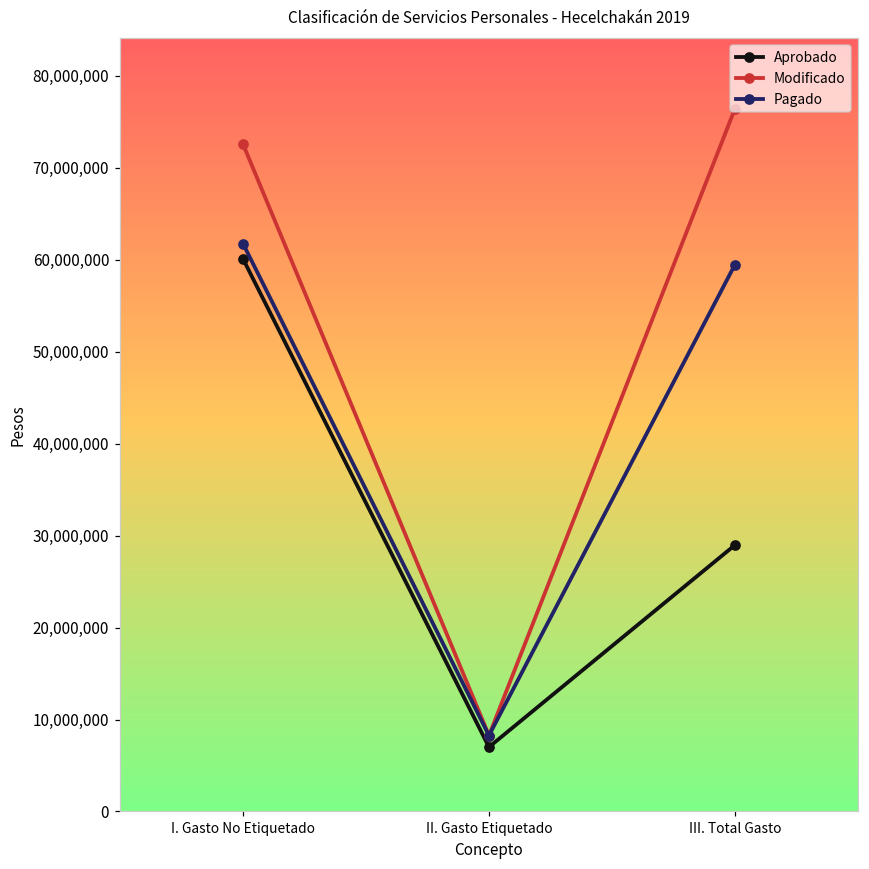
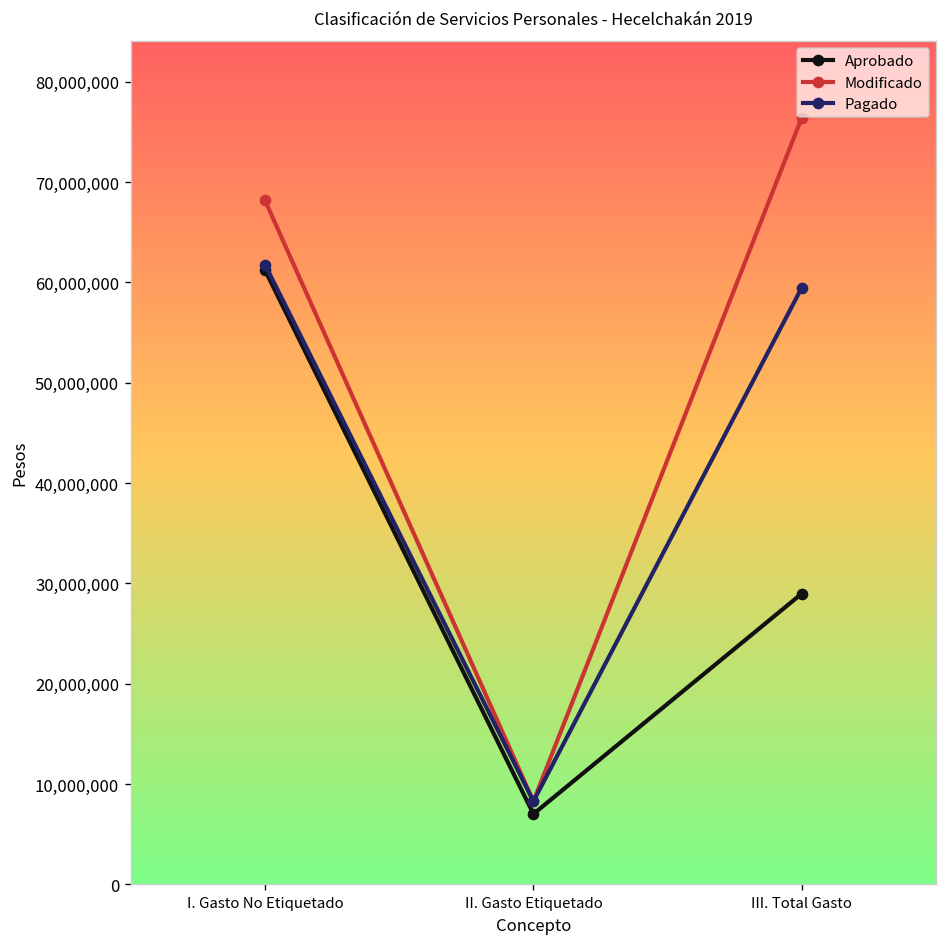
Aprobado, I. Gasto No Etiquetado: 60,000,000 -> 61,000,000
Modificado, I. Gasto No Etiquetado: 73,000,000 -> 68,000,000
